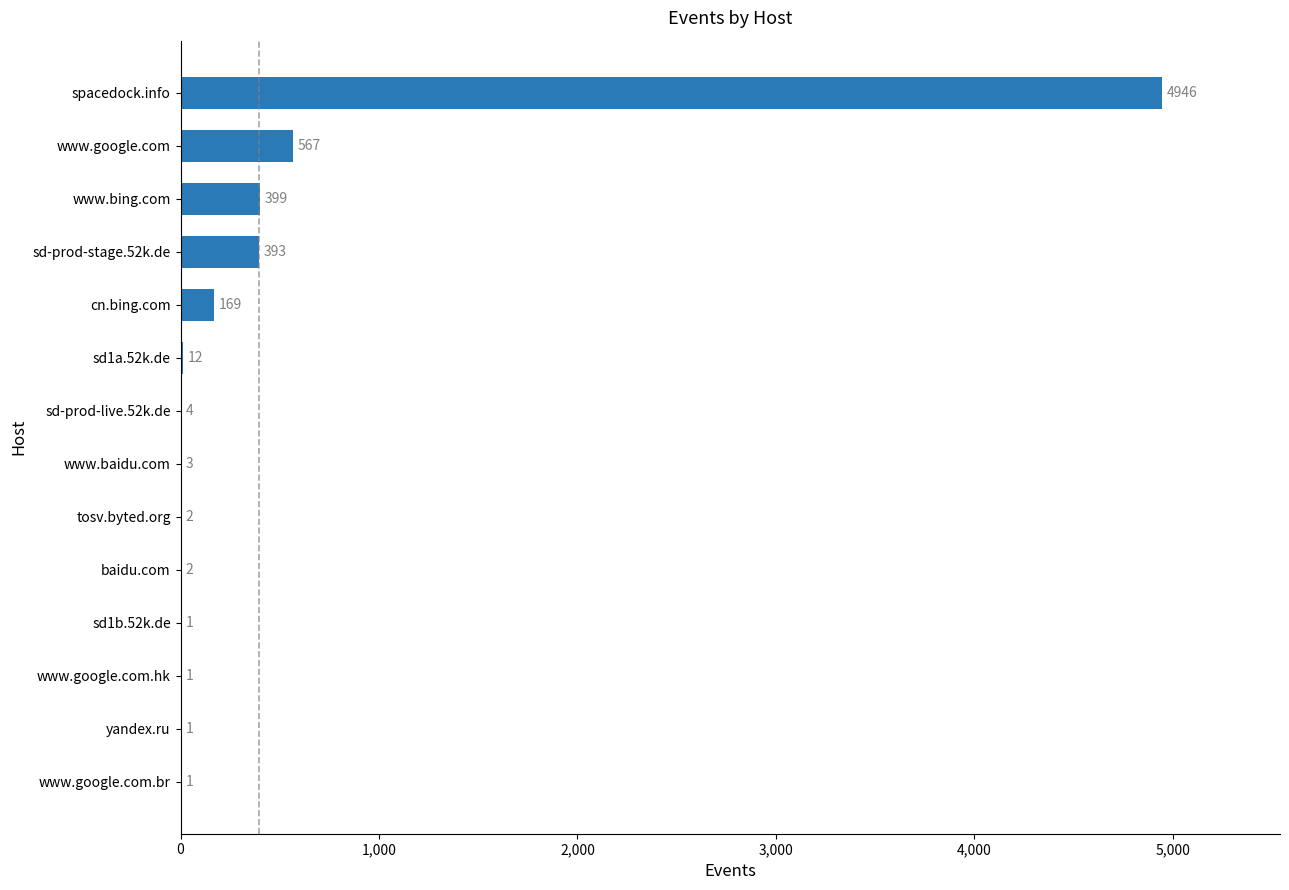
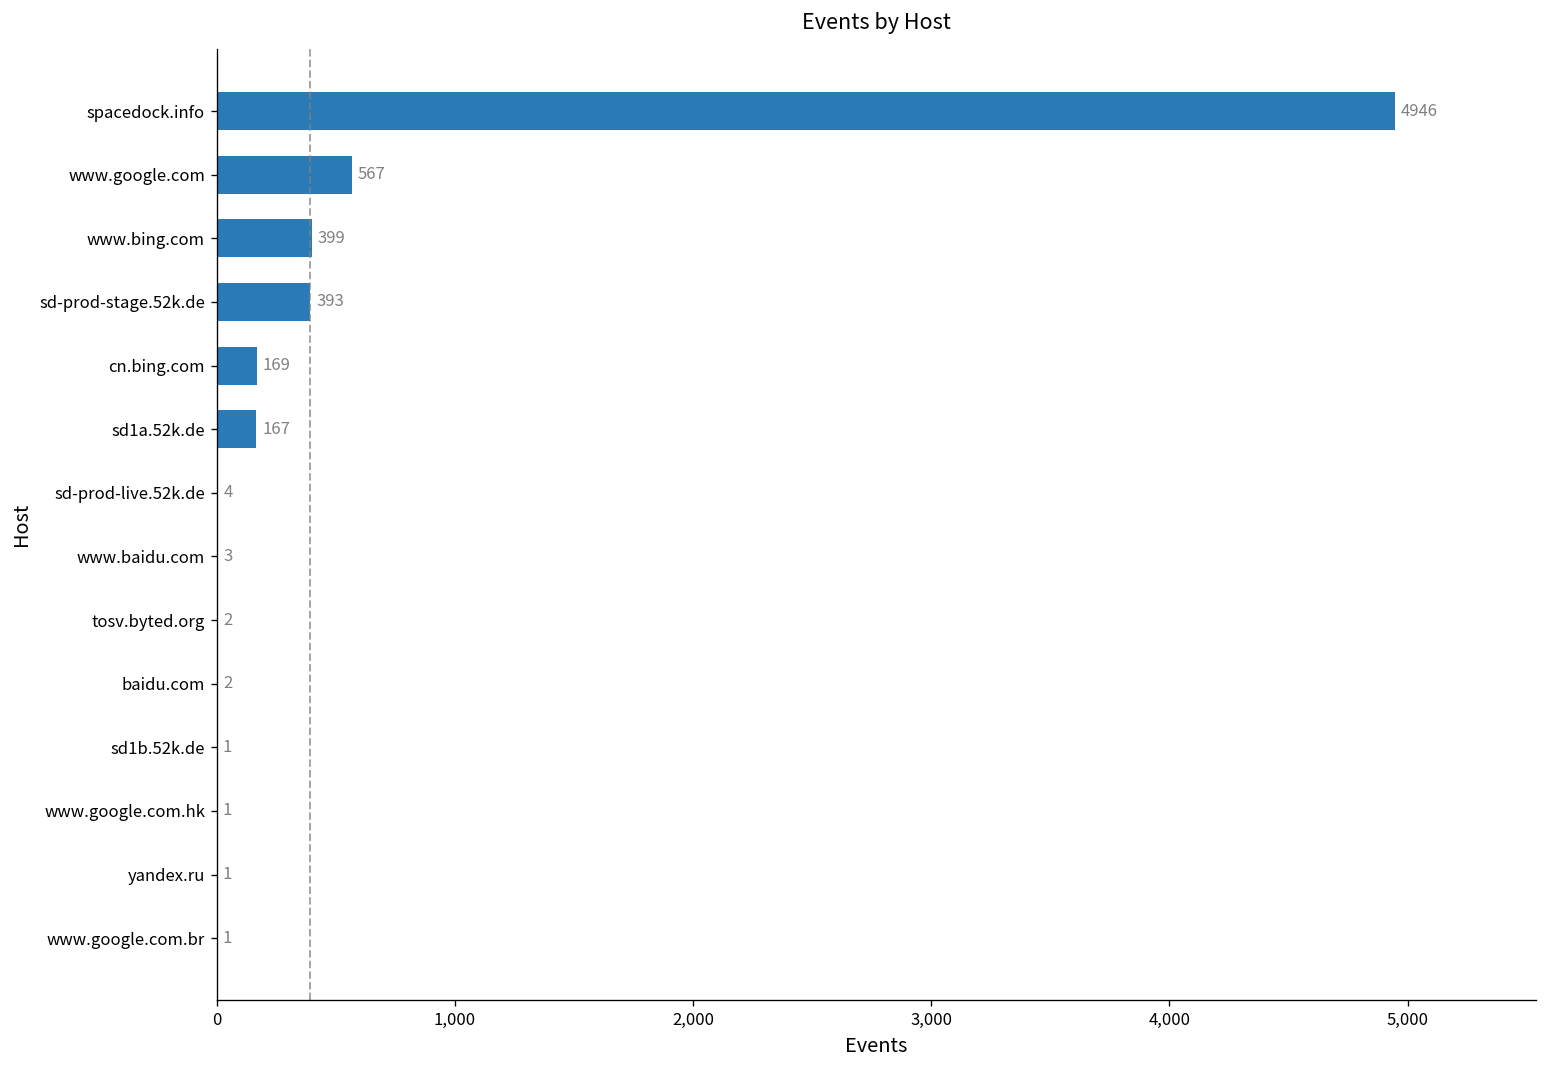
sd1a.52k.de: 12 -> 167
